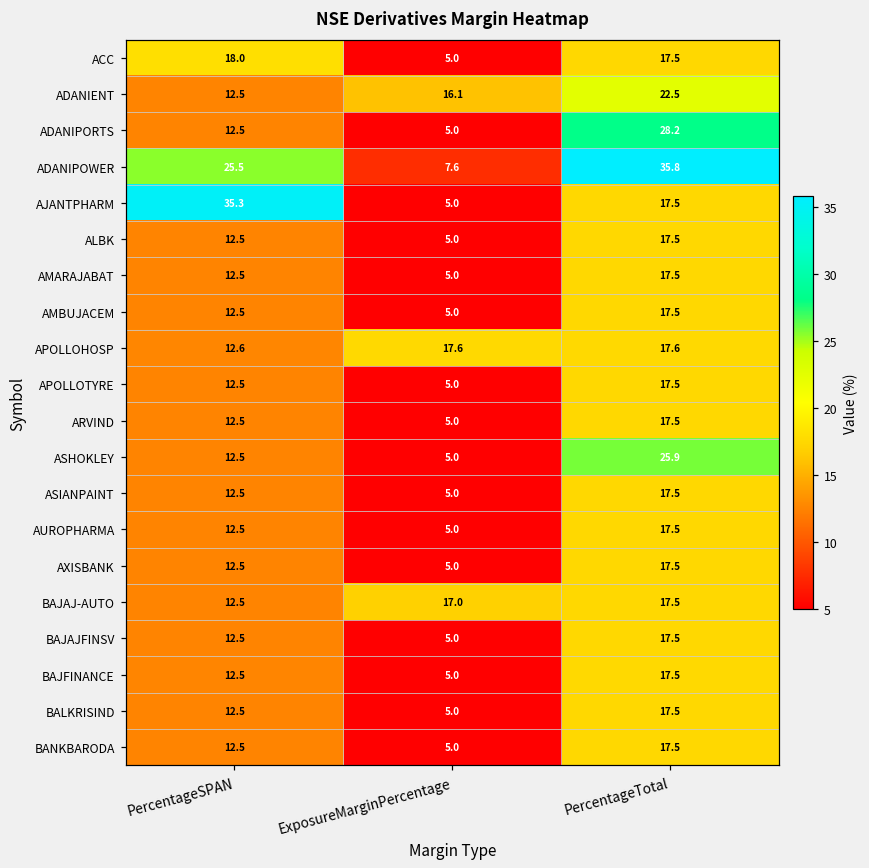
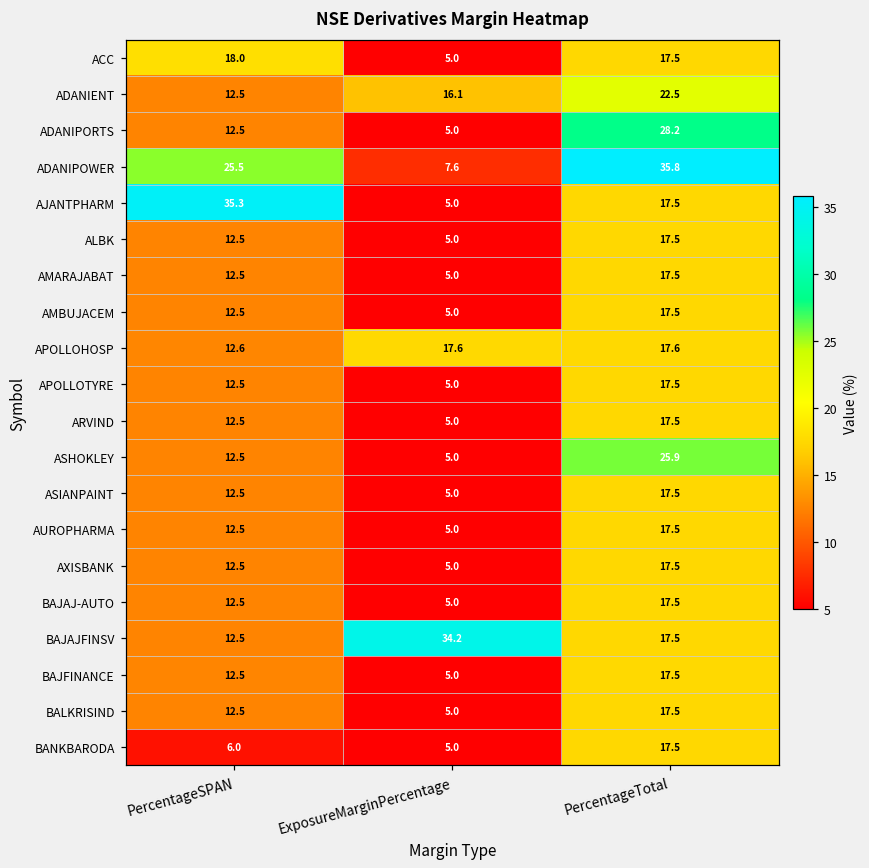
BAJAJ-AUTO, ExposureMarginPercentage: 17.0 -> 5.0
BAJAJFINSV, ExposureMarginPercentage: 5.0 -> 34.2
BANKBARODA, PercentageSPAN: 12.5 -> 6.0
